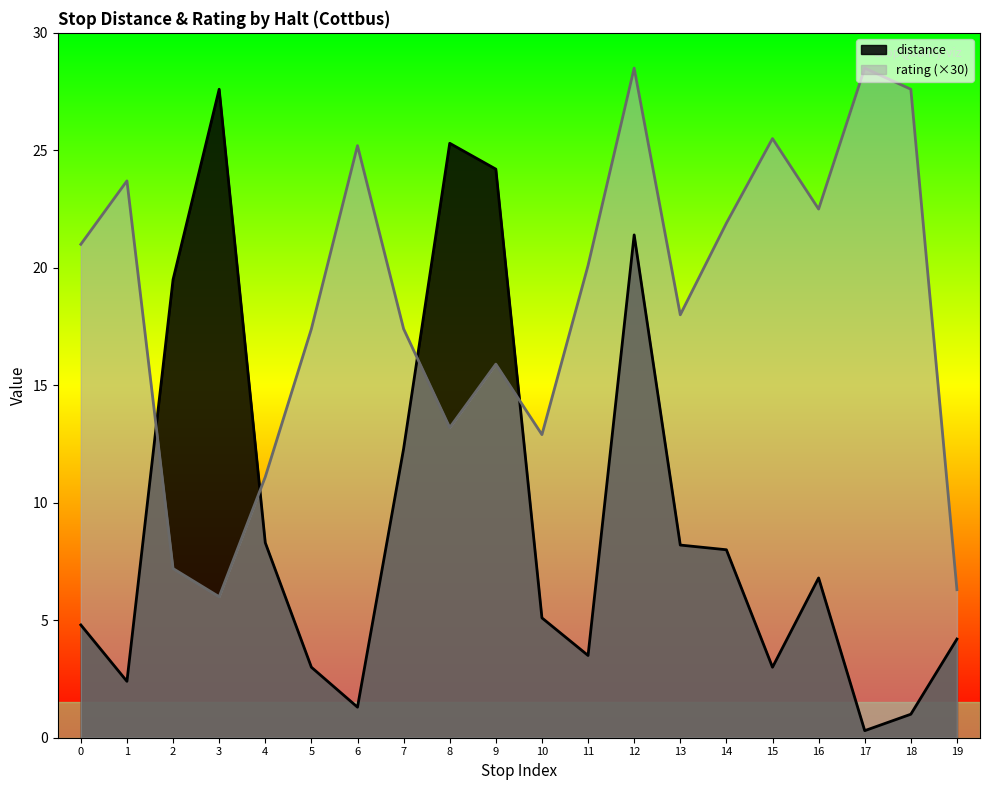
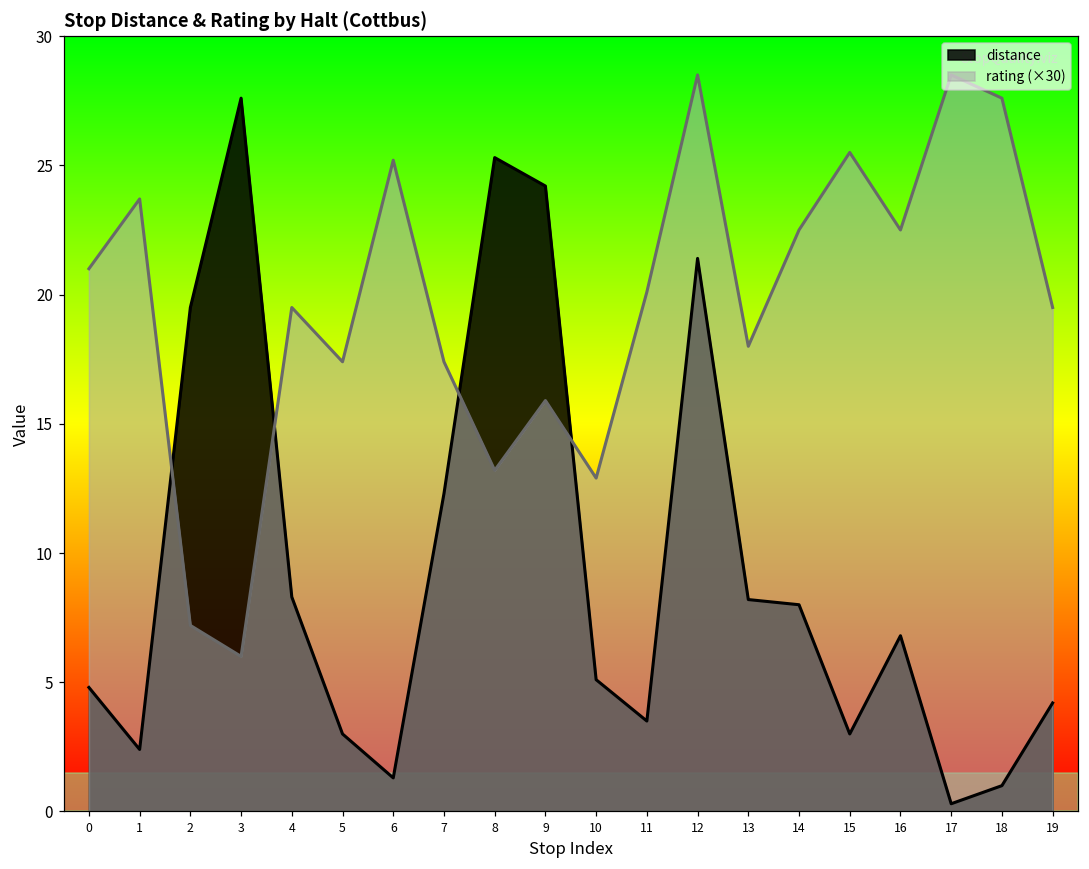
rating (×30), 4: 11.1 -> 19.5
rating (×30), 14: 21.9 -> 22.5
rating (×30), 19: 6.3 -> 19.5
